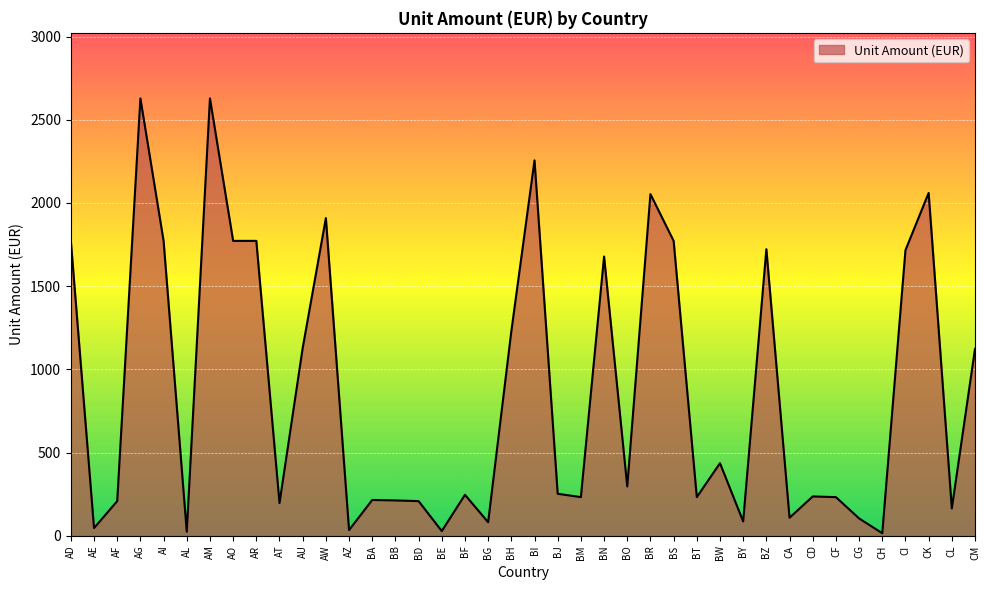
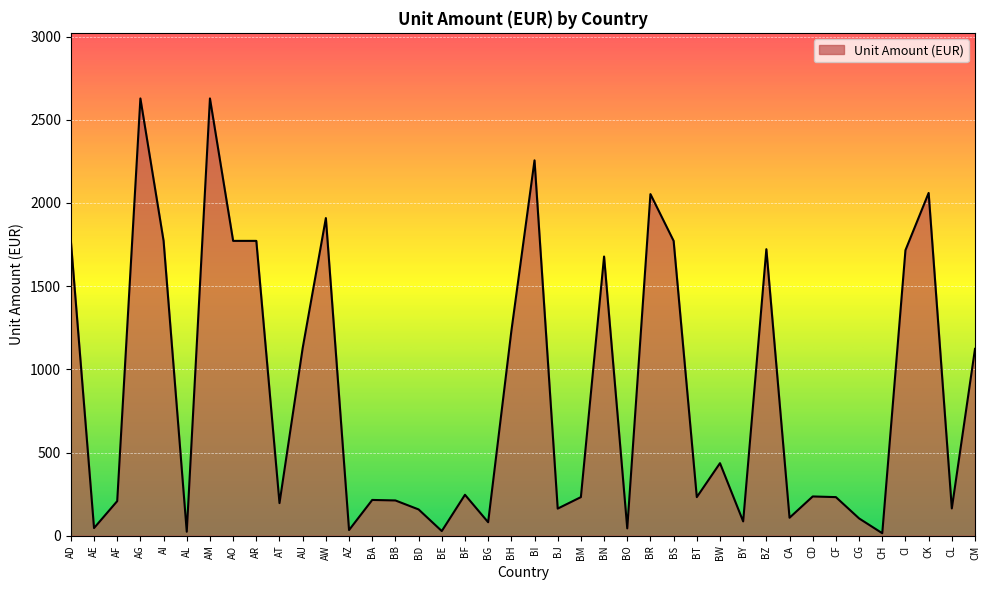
BD: 210 -> 160
BJ: 250 -> 160
BO: 300 -> 40
